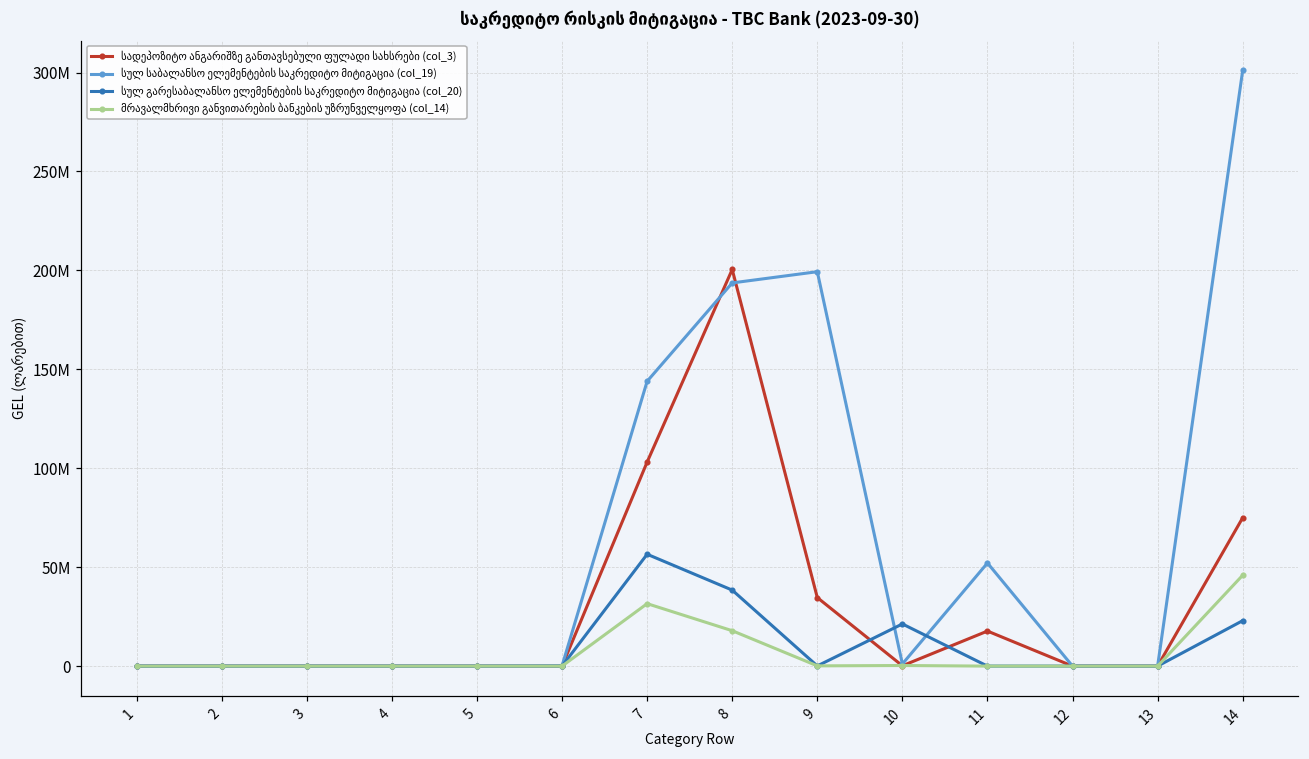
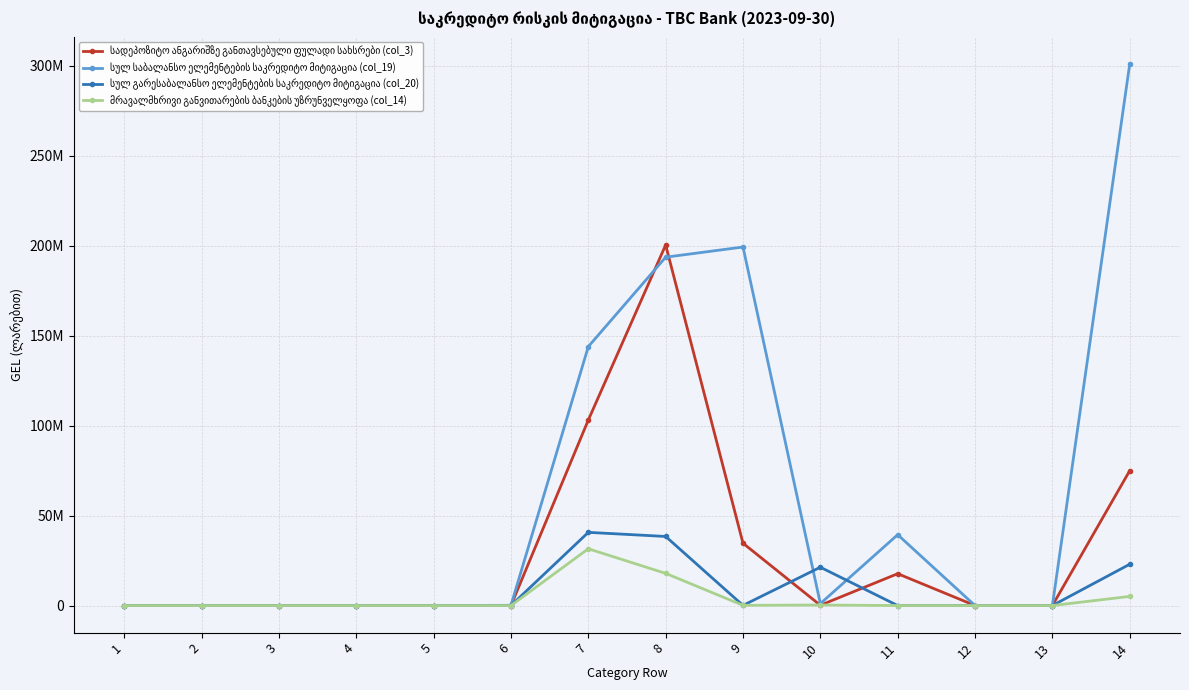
სულ გარესაბალანსო ელემენტების საკრედიტო მიტიგაცია (col_20), 7: 57000000 -> 41000000
სულ საბალანსო ელემენტების საკრედიტო მიტიგაცია (col_19), 11: 52000000 -> 39000000
მრავალმხრივი განვითარების ბანკების უზრუნველყოფა (col_14), 14: 46000000 -> 5000000
